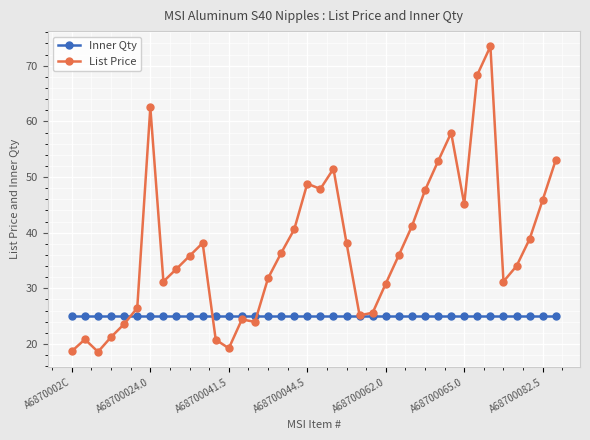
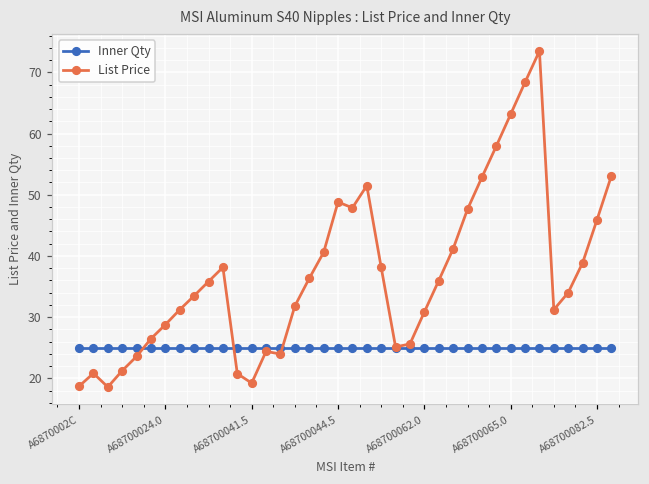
List Price, A68700024.0: 63 -> 29
List Price, A68700065.0: 45 -> 63
